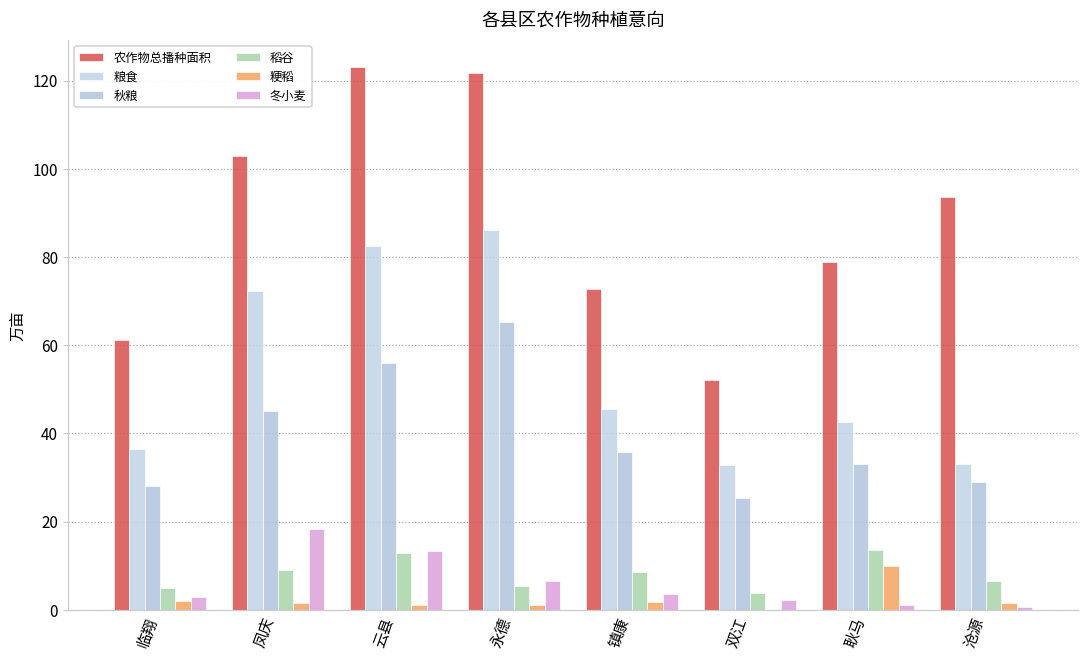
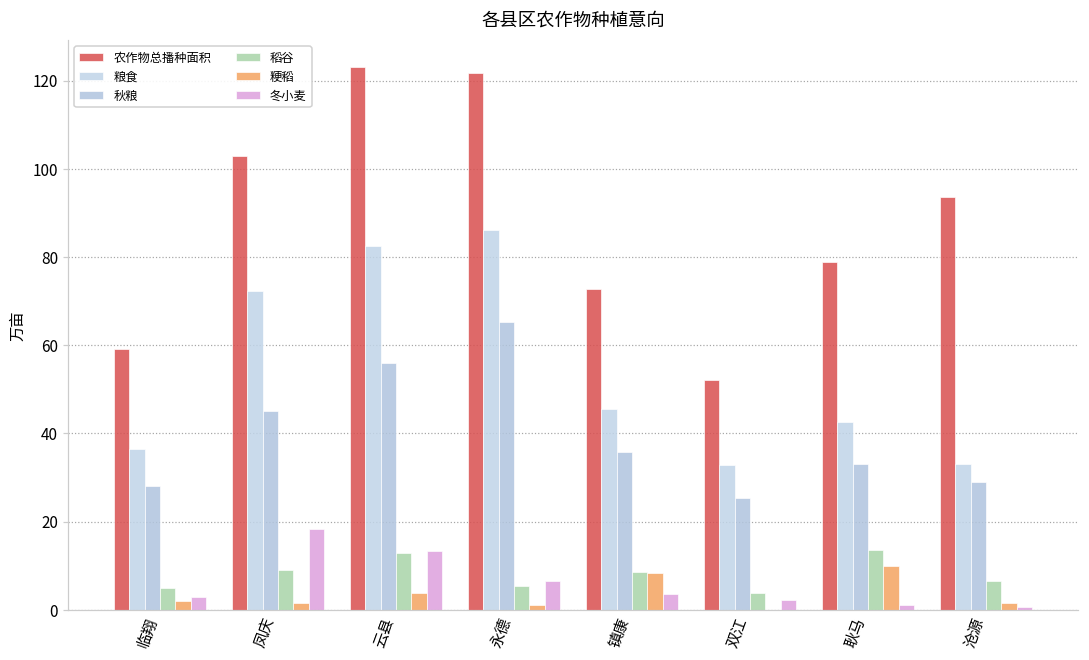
农作物总播种面积, 临翔: 61 -> 59
粳稻, 云县: 1 -> 4
粳稻, 镇康: 2 -> 8
